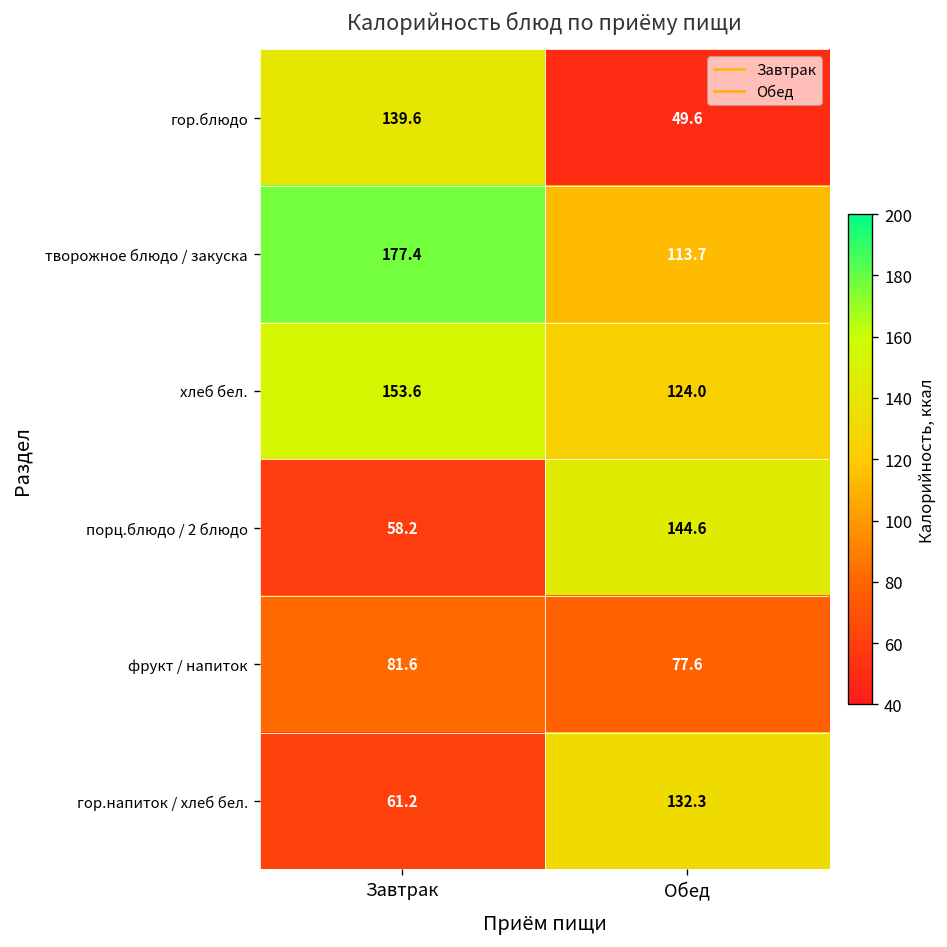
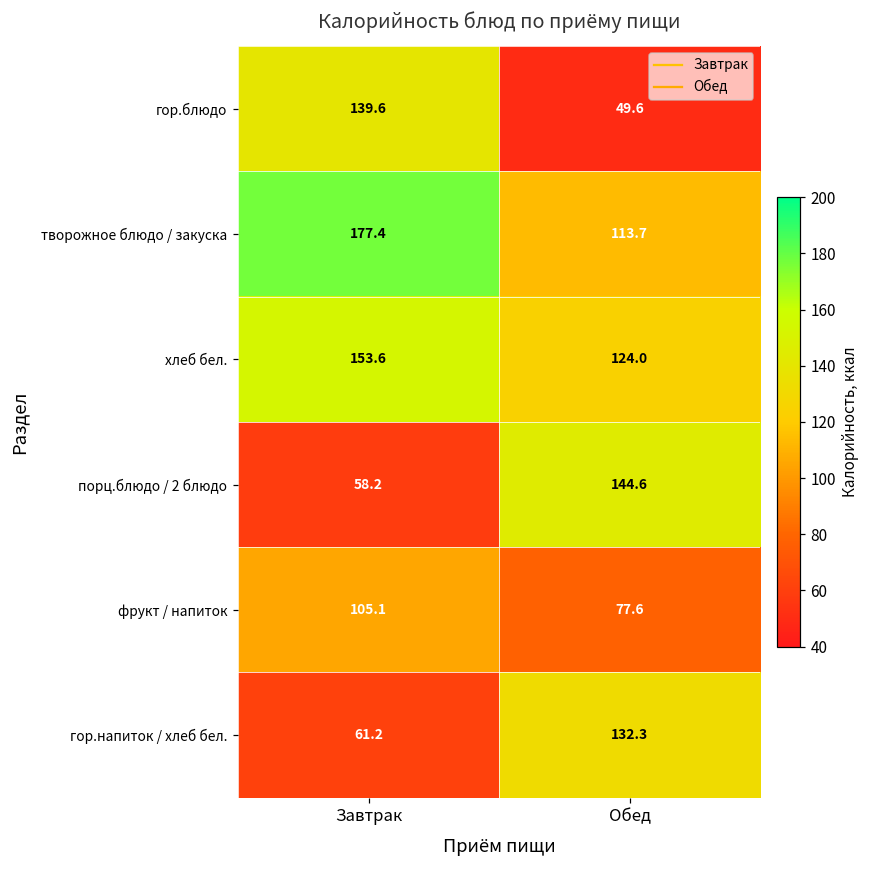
фрукт / напиток, Завтрак: 81.6 -> 105.1
